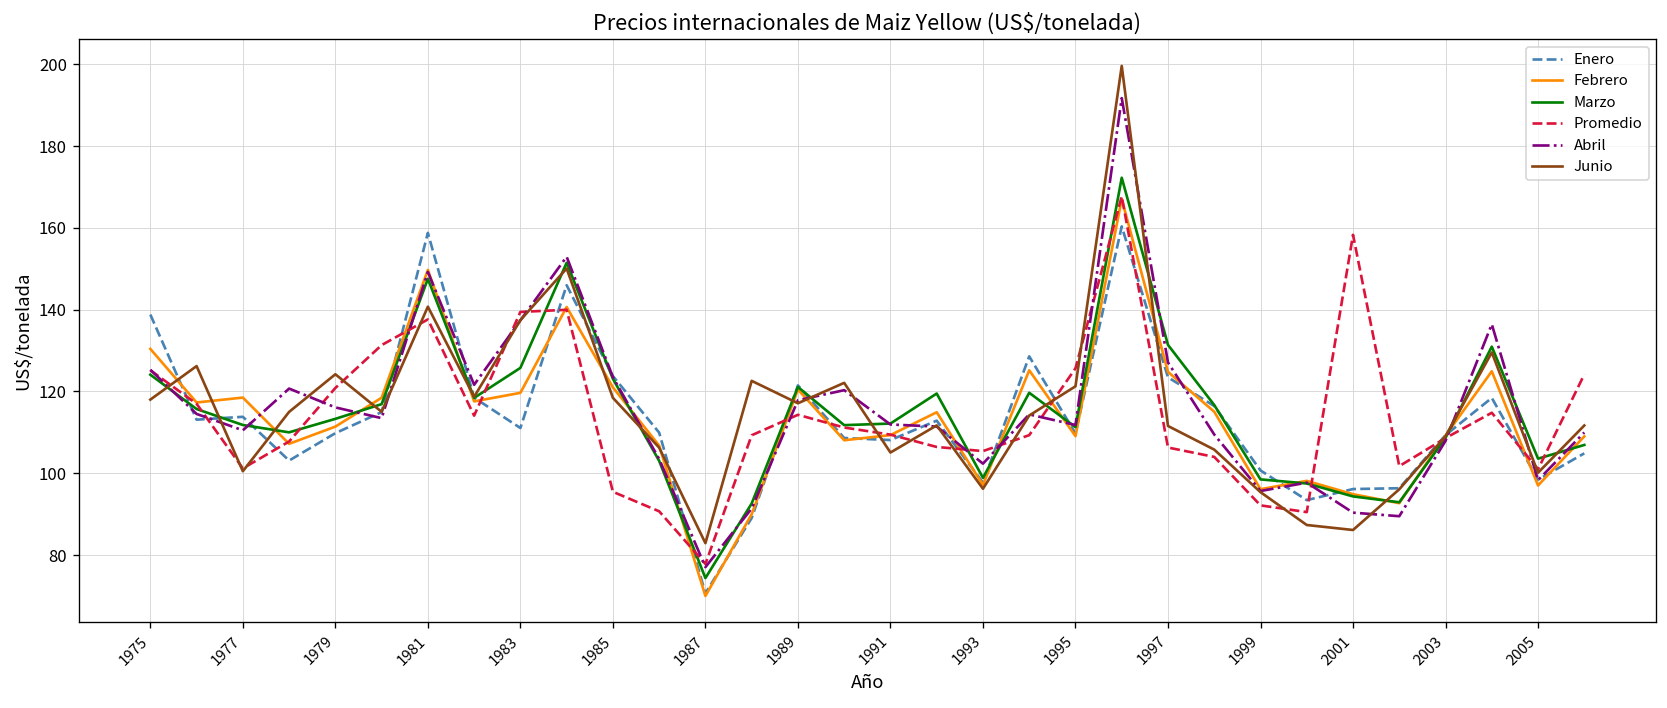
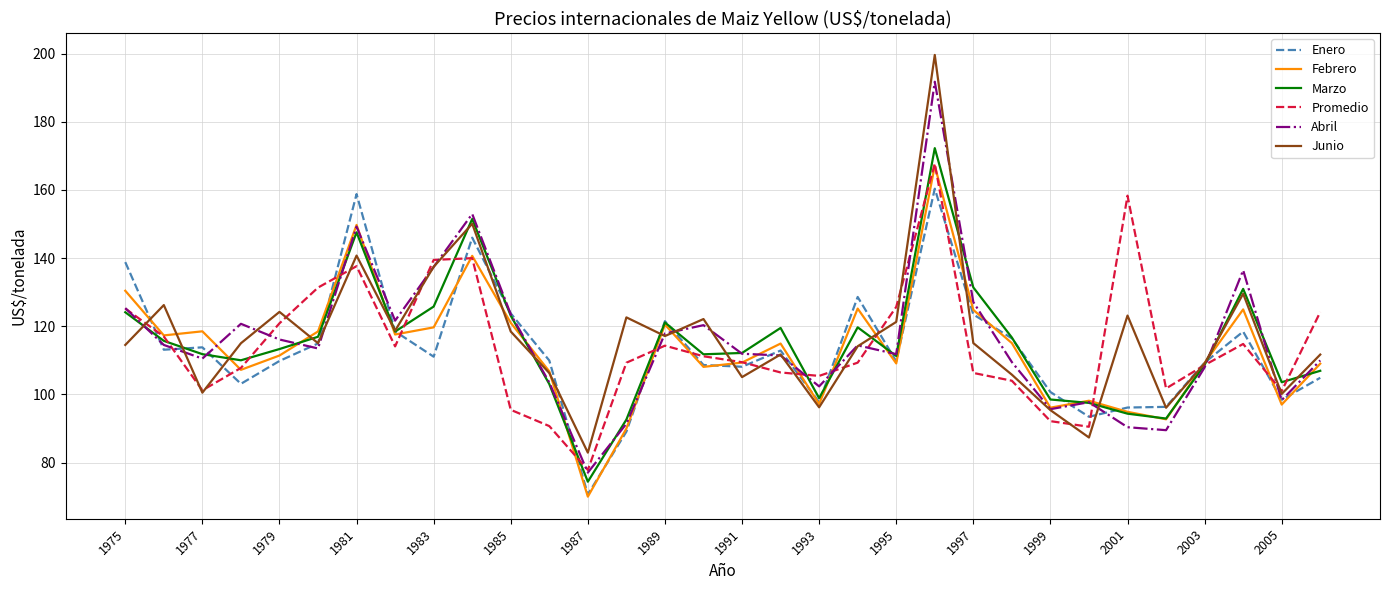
Junio, 1975: 118 -> 115
Junio, 1997: 112 -> 115
Junio, 2001: 86 -> 123
